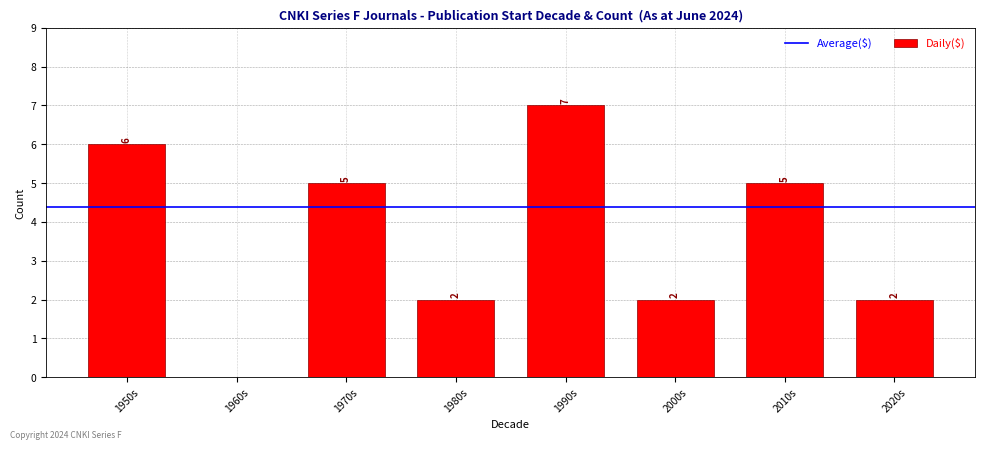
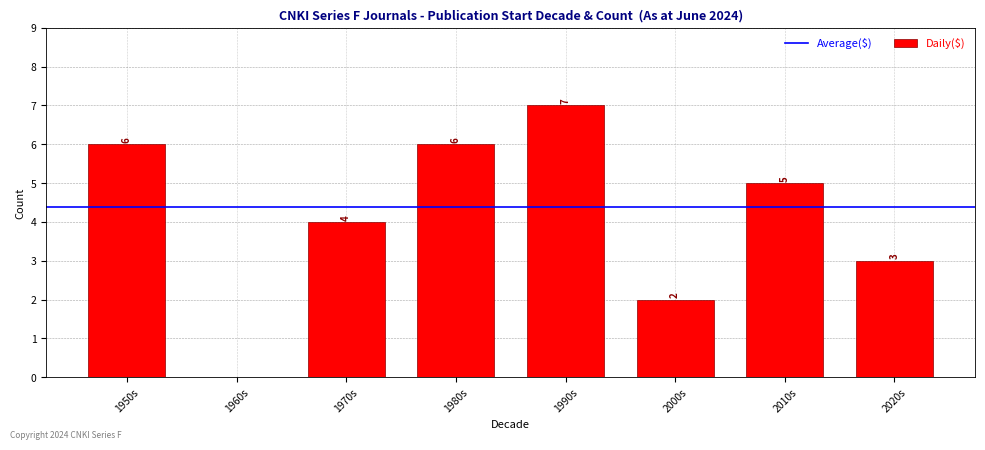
1970s: 5 -> 4
1980s: 2 -> 6
2020s: 2 -> 3
